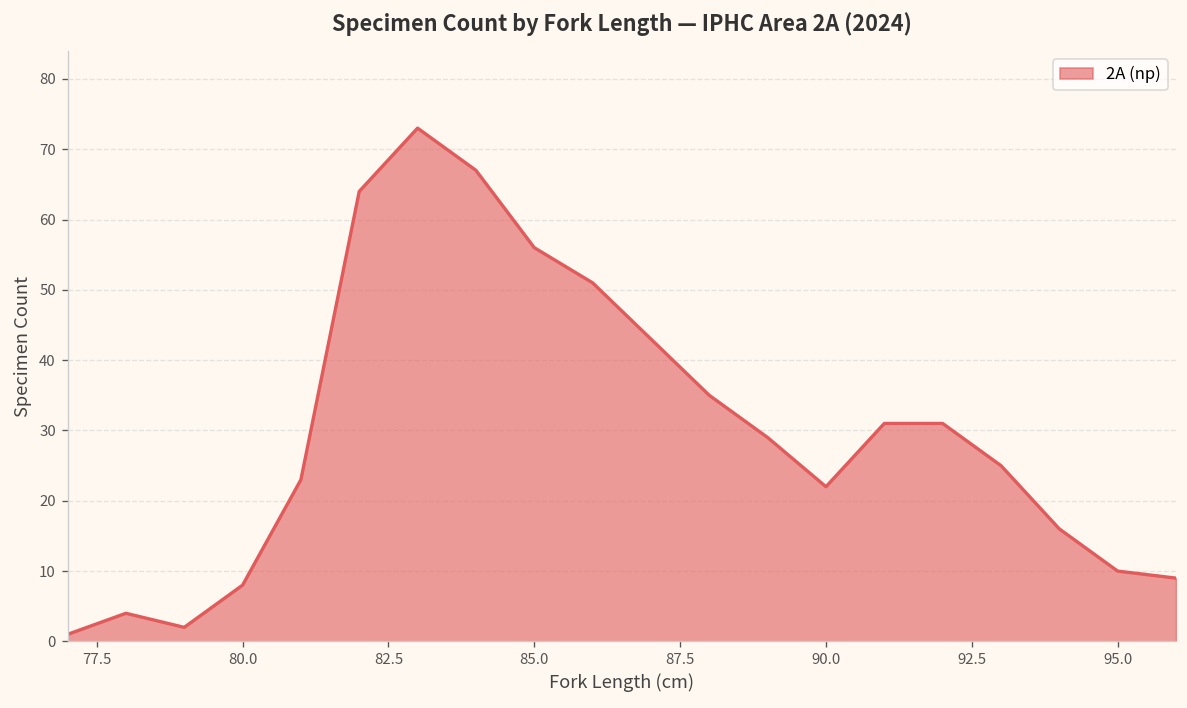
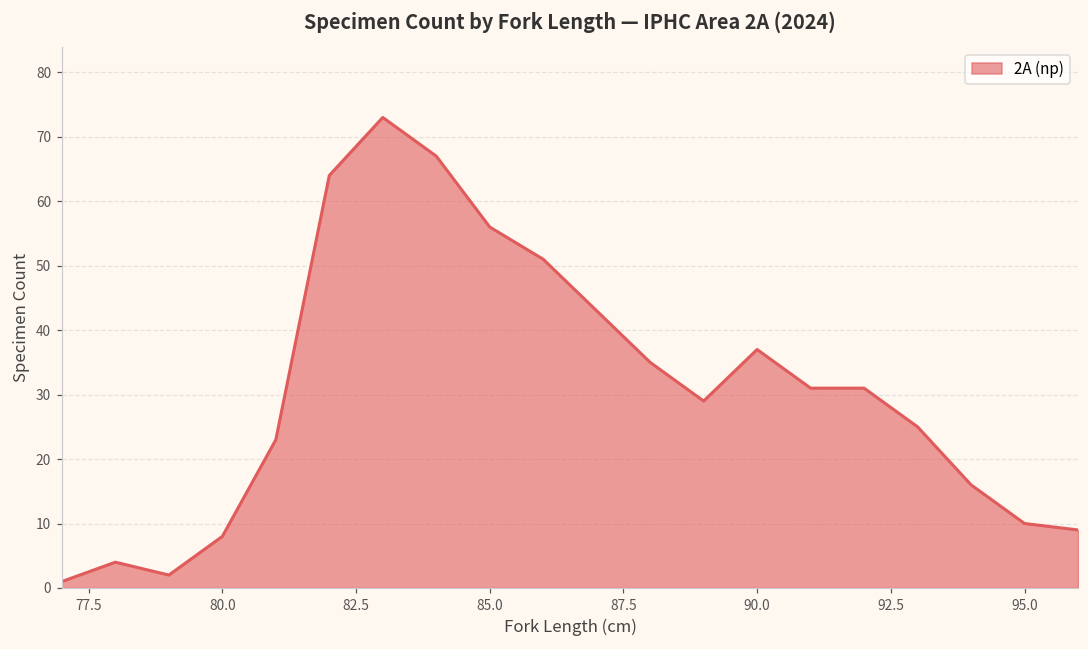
90.0: 22 -> 37
